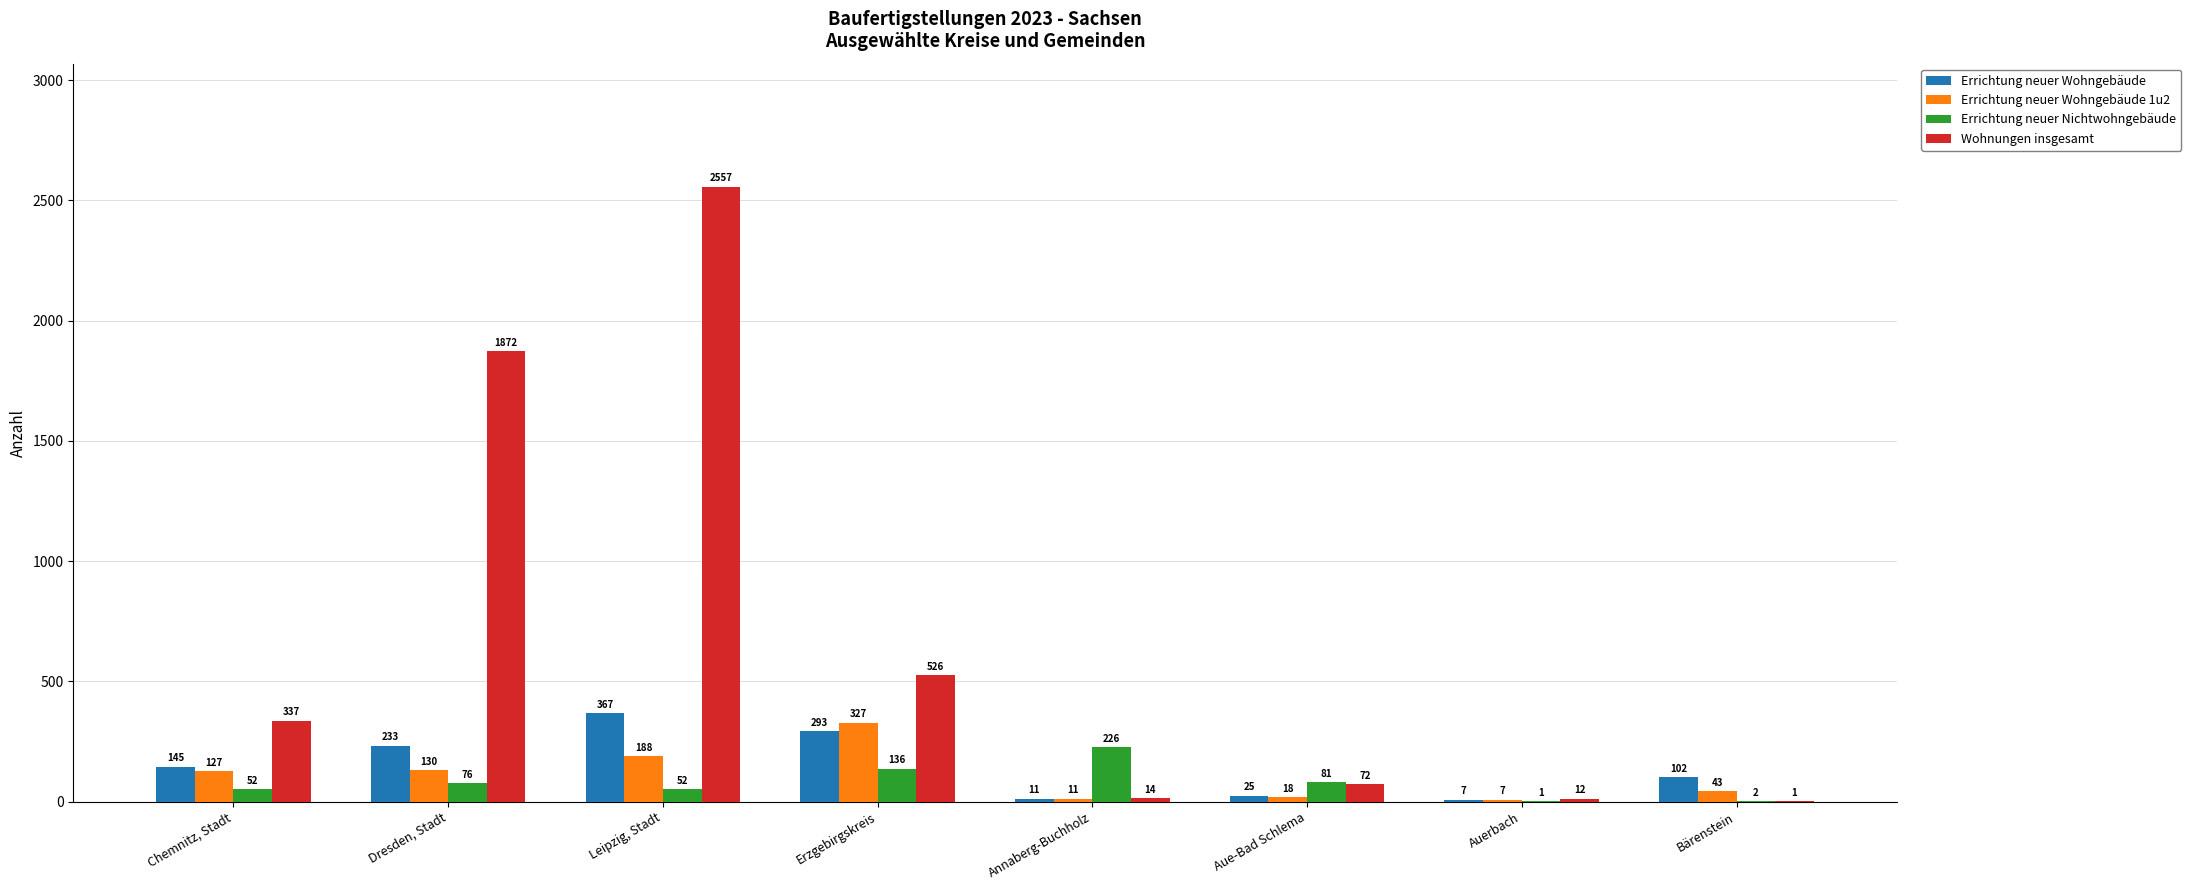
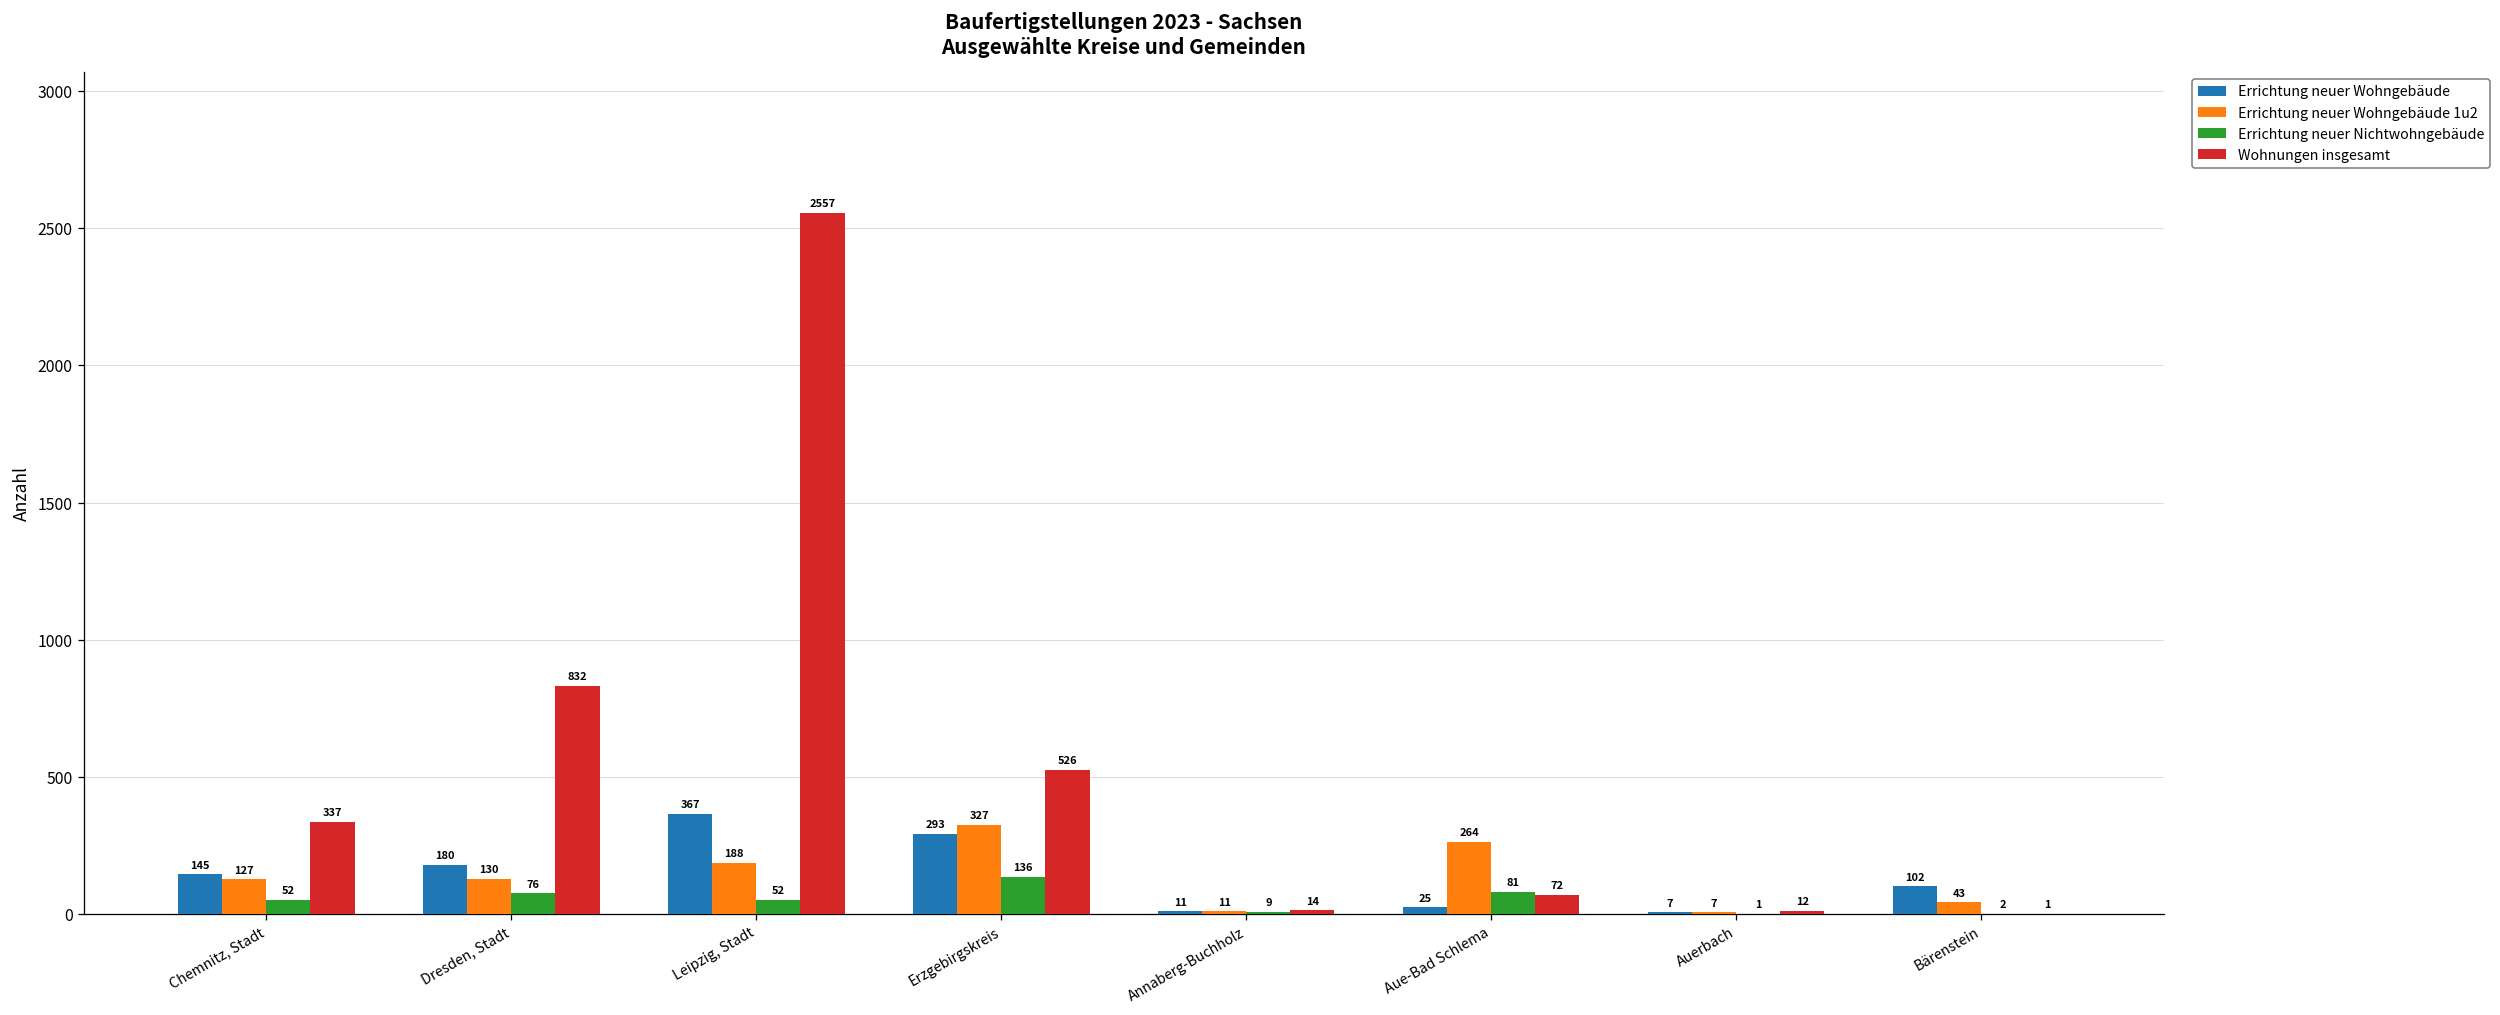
Errichtung neuer Wohngebäude, Dresden, Stadt: 233 -> 180
Wohnungen insgesamt, Dresden, Stadt: 1872 -> 832
Errichtung neuer Nichtwohngebäude, Annaberg-Buchholz: 226 -> 9
Errichtung neuer Wohngebäude 1u2, Aue-Bad Schlema: 18 -> 264
